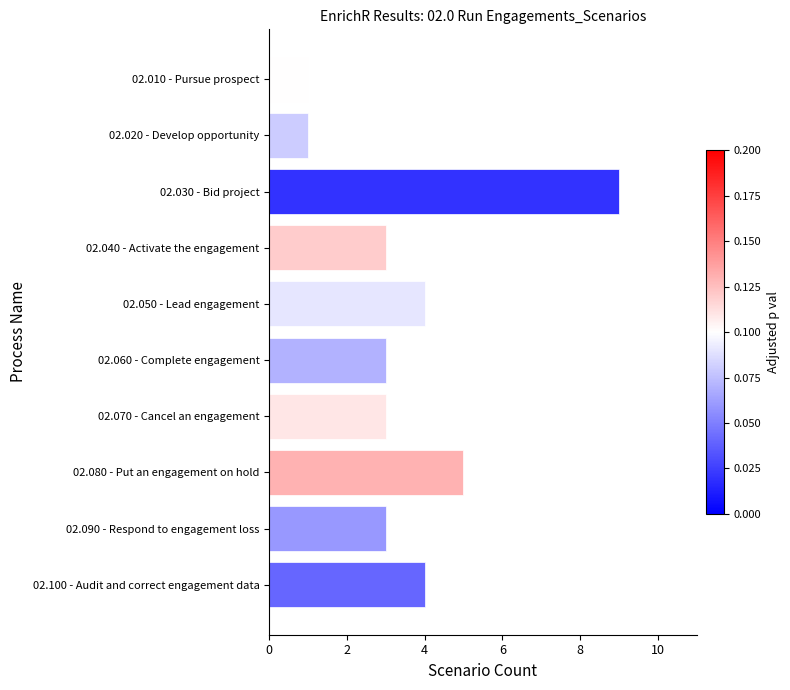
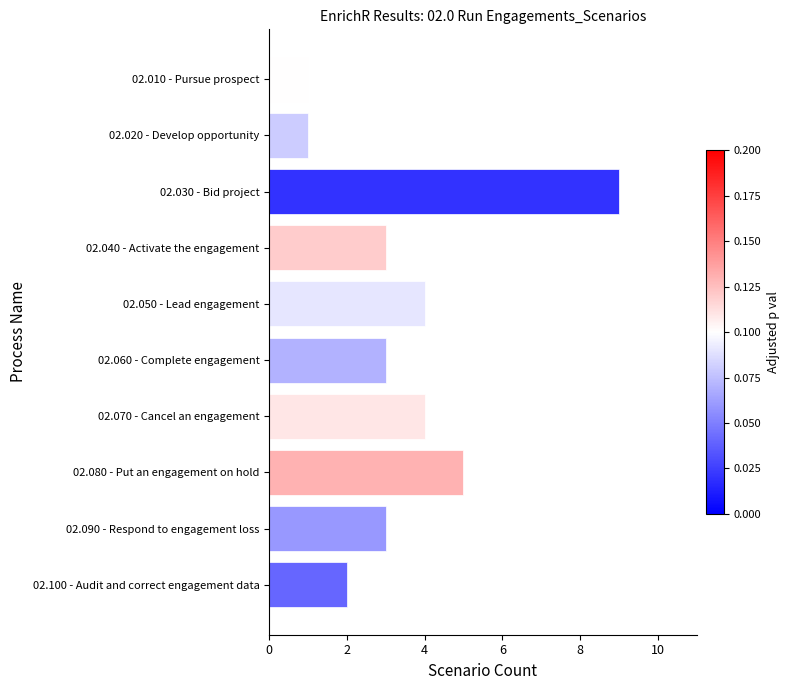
02.070 - Cancel an engagement: 3 -> 4
02.100 - Audit and correct engagement data: 4 -> 2
